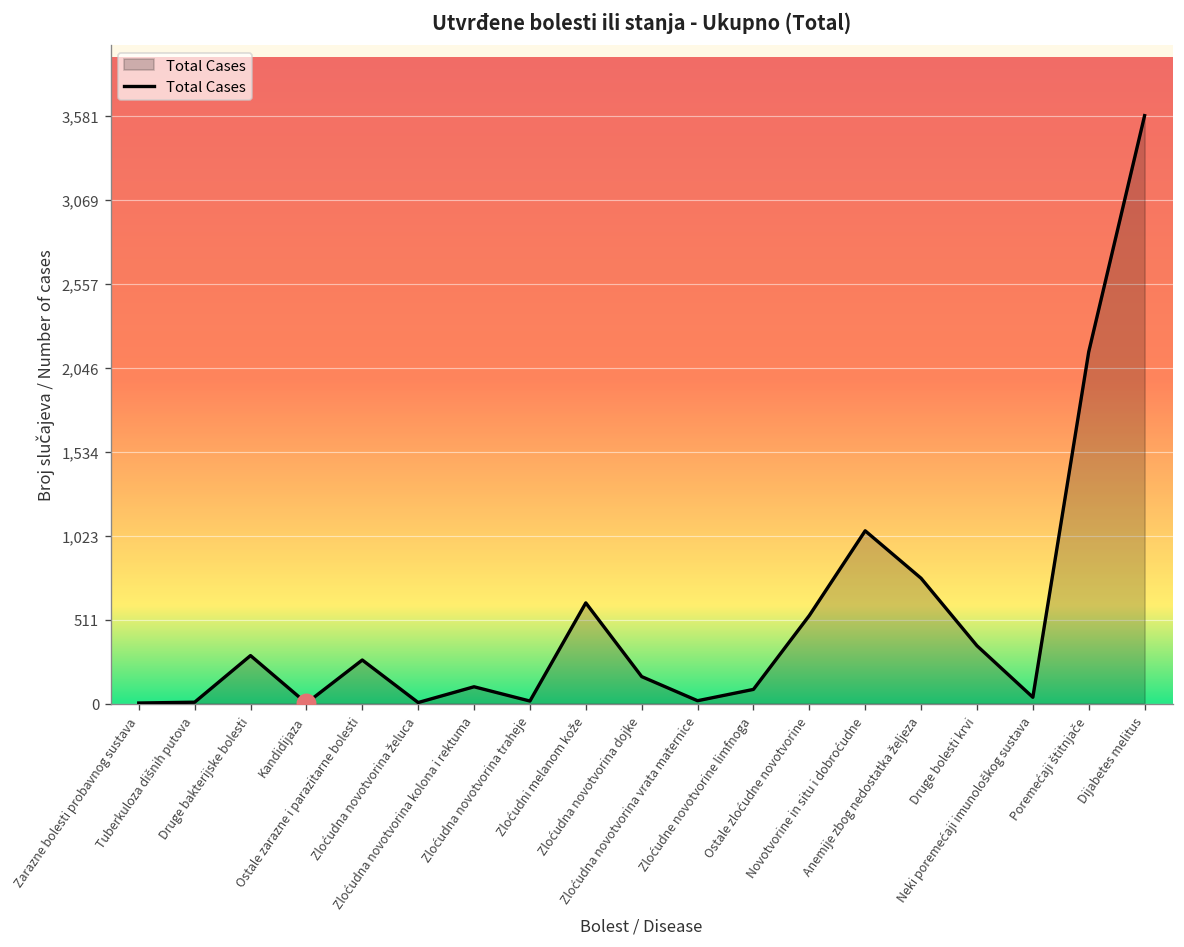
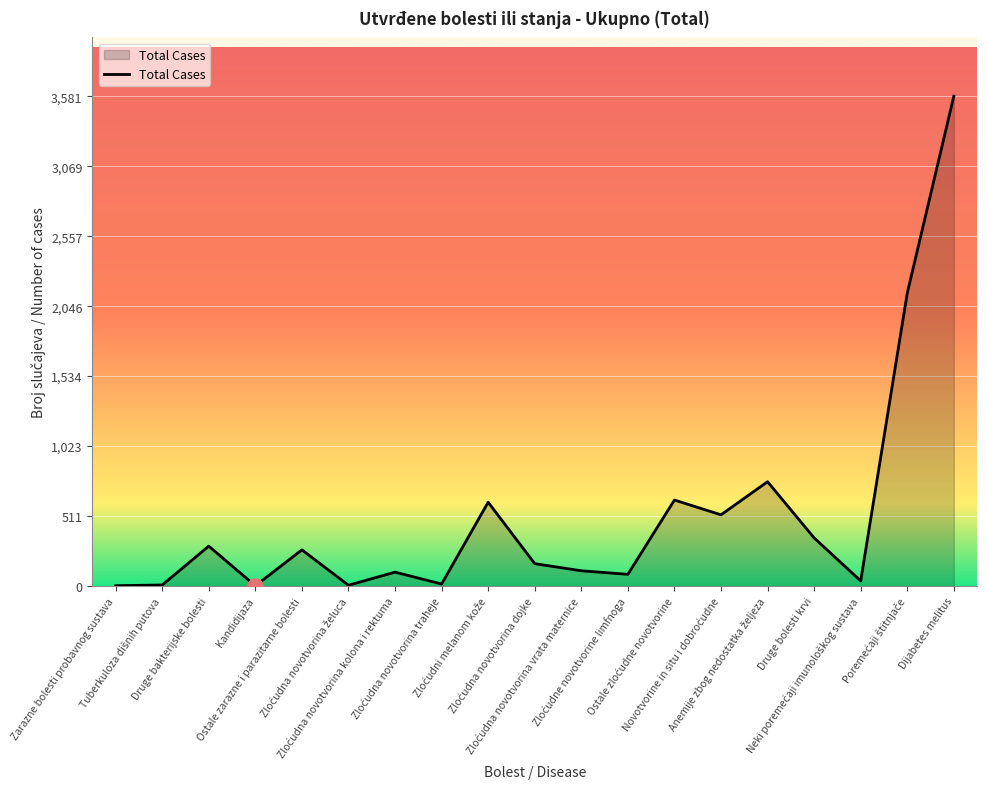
Total Cases, Zloćudna novotvorina vrata maternice: 20 -> 110
Total Cases, Ostale zloćudne novotvorine: 540 -> 630
Total Cases, Novotvorine in situ i dobroćudne: 1,050 -> 520
